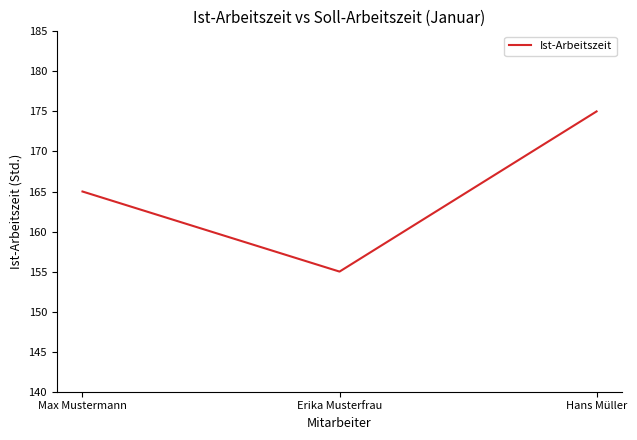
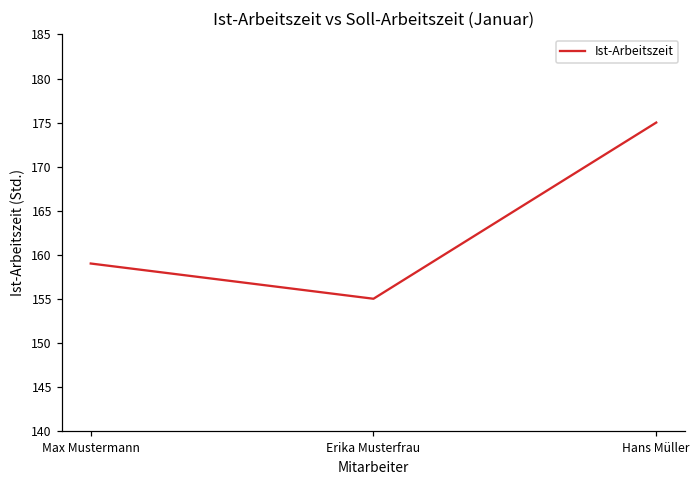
Max Mustermann: 165 -> 159
